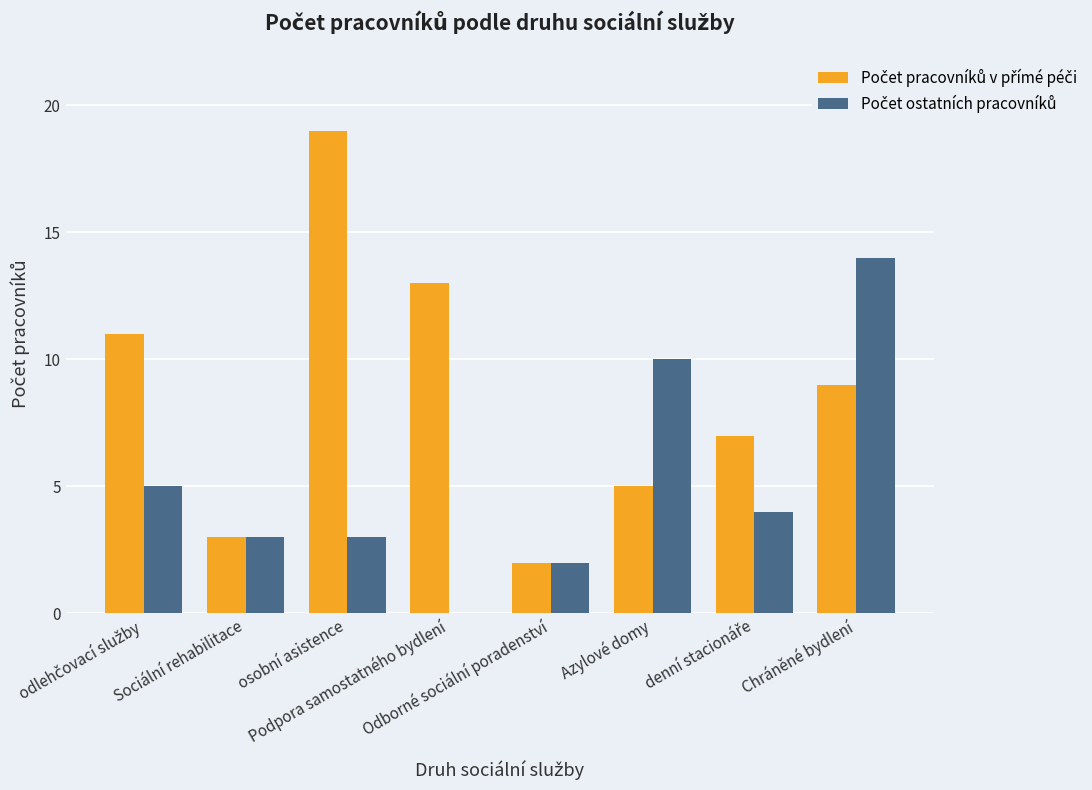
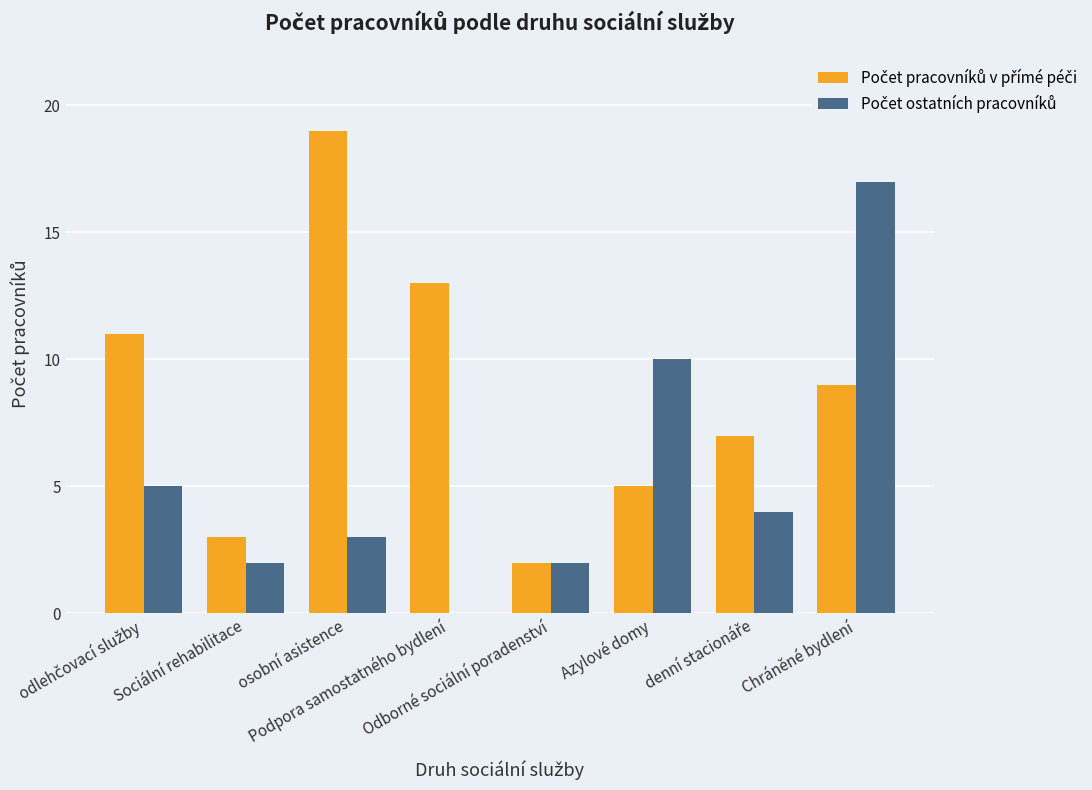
Počet ostatních pracovníků, Sociální rehabilitace: 3 -> 2
Počet ostatních pracovníků, Chráněné bydlení: 14 -> 17
